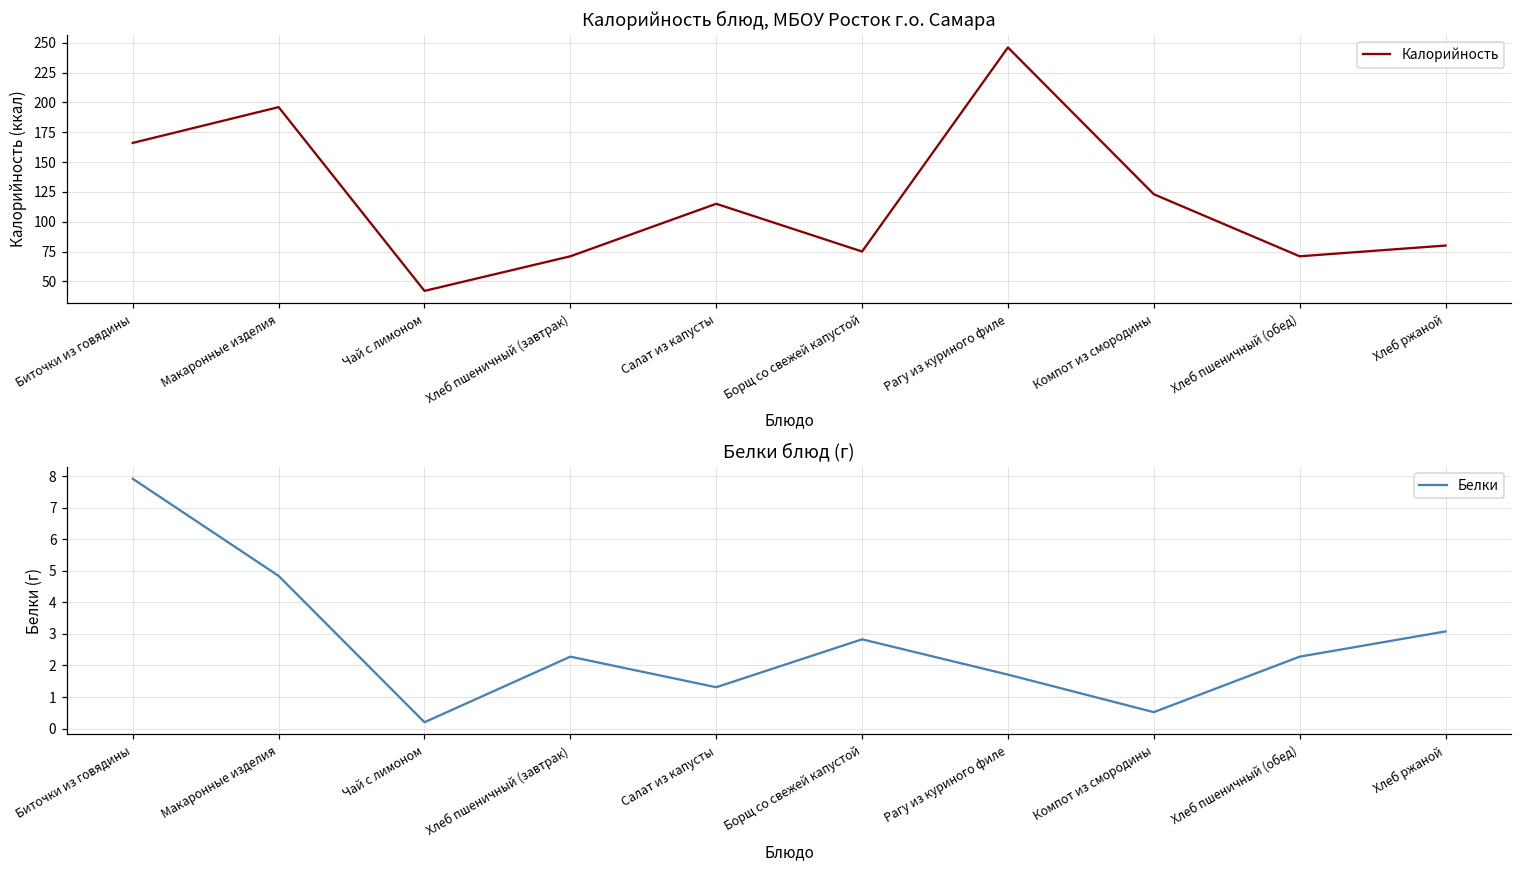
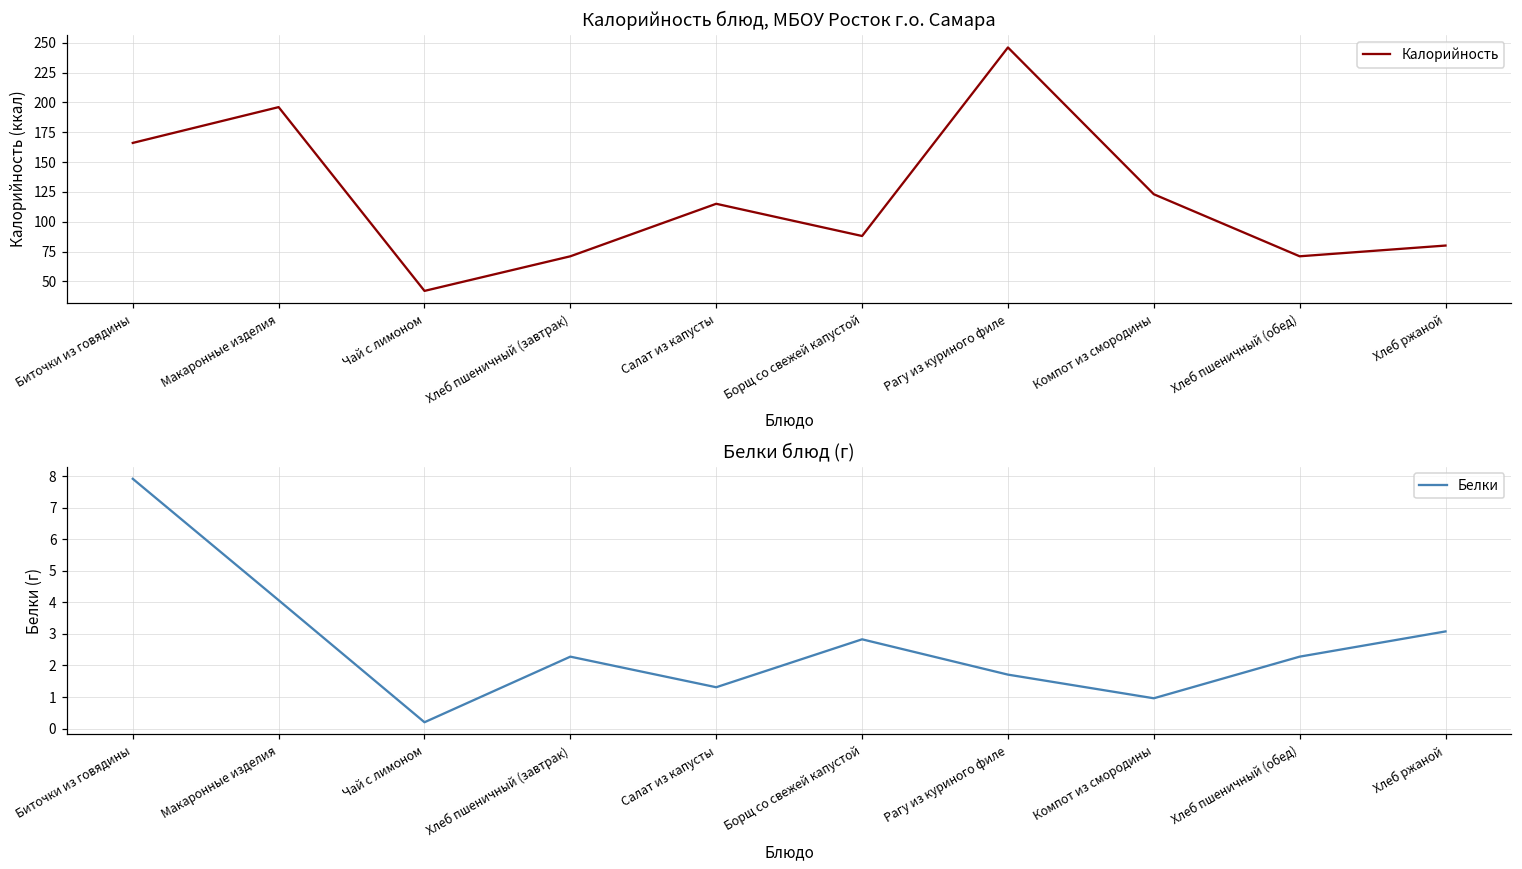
Калорийность блюд, МБОУ Росток г.о. Самара, Борщ со свежей капустой: 75 -> 88
Белки блюд (г), Макаронные изделия: 4.8 -> 4.1
Белки блюд (г), Компот из смородины: 0.5 -> 1.0
